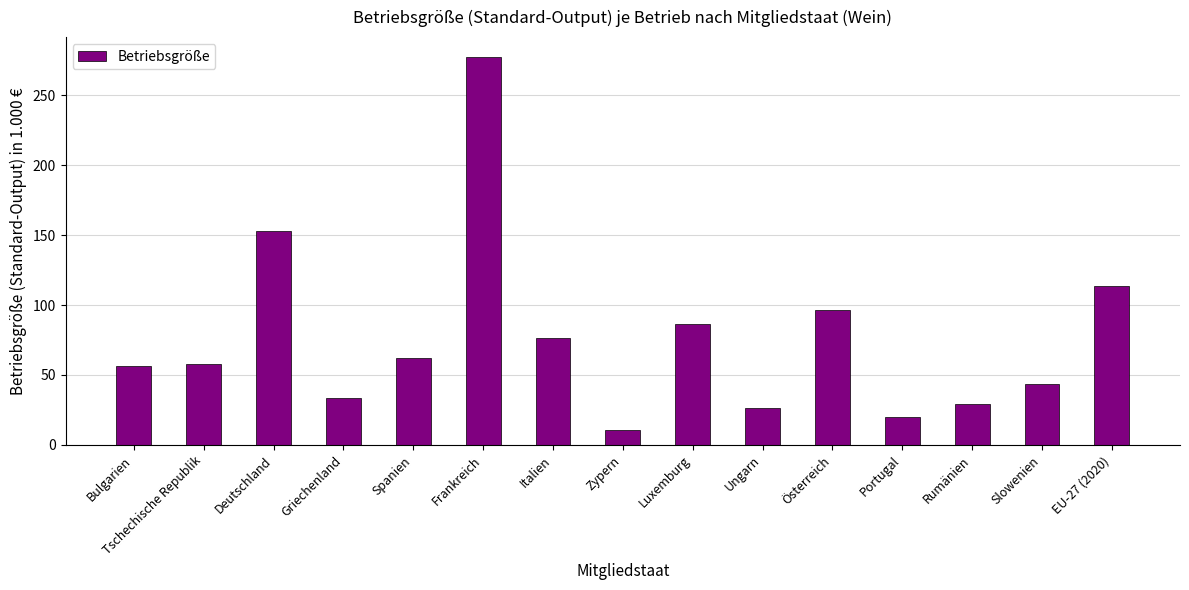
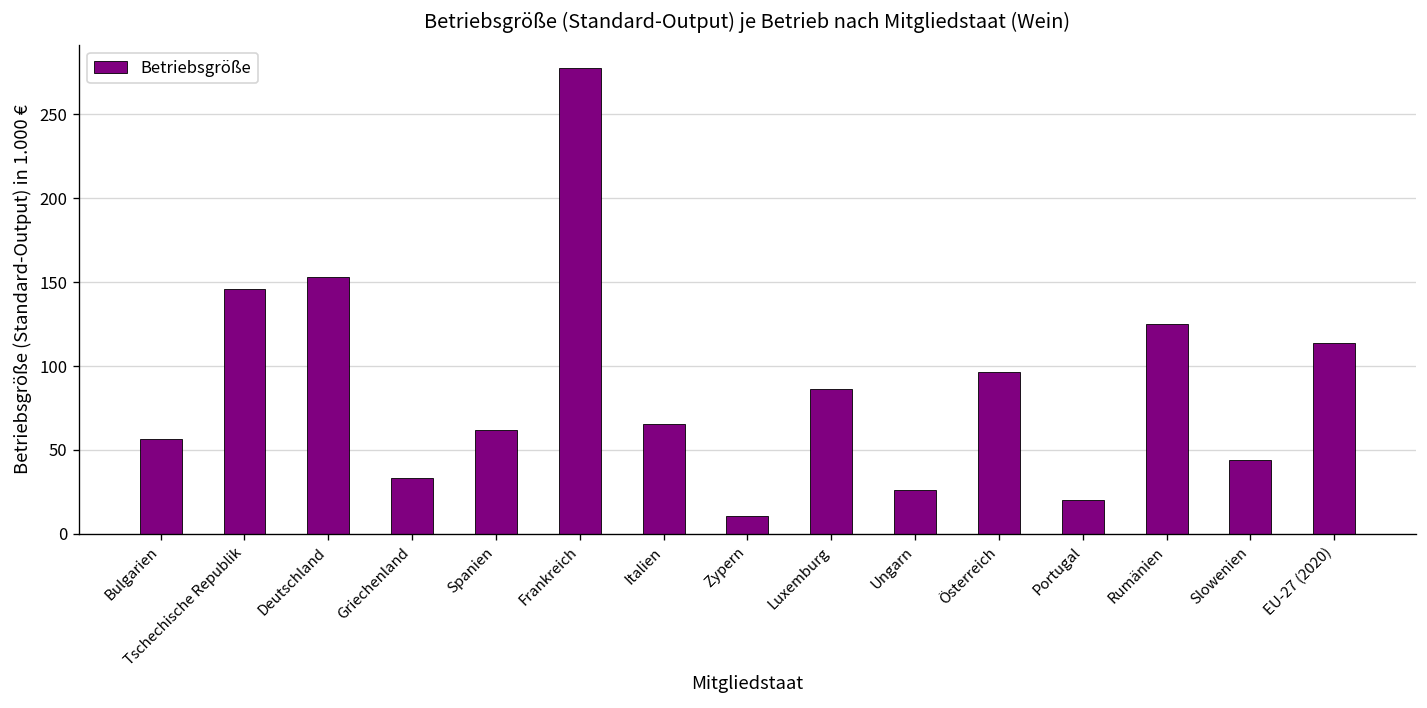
Tschechische Republik: 58 -> 146
Italien: 76 -> 65
Rumänien: 29 -> 125
